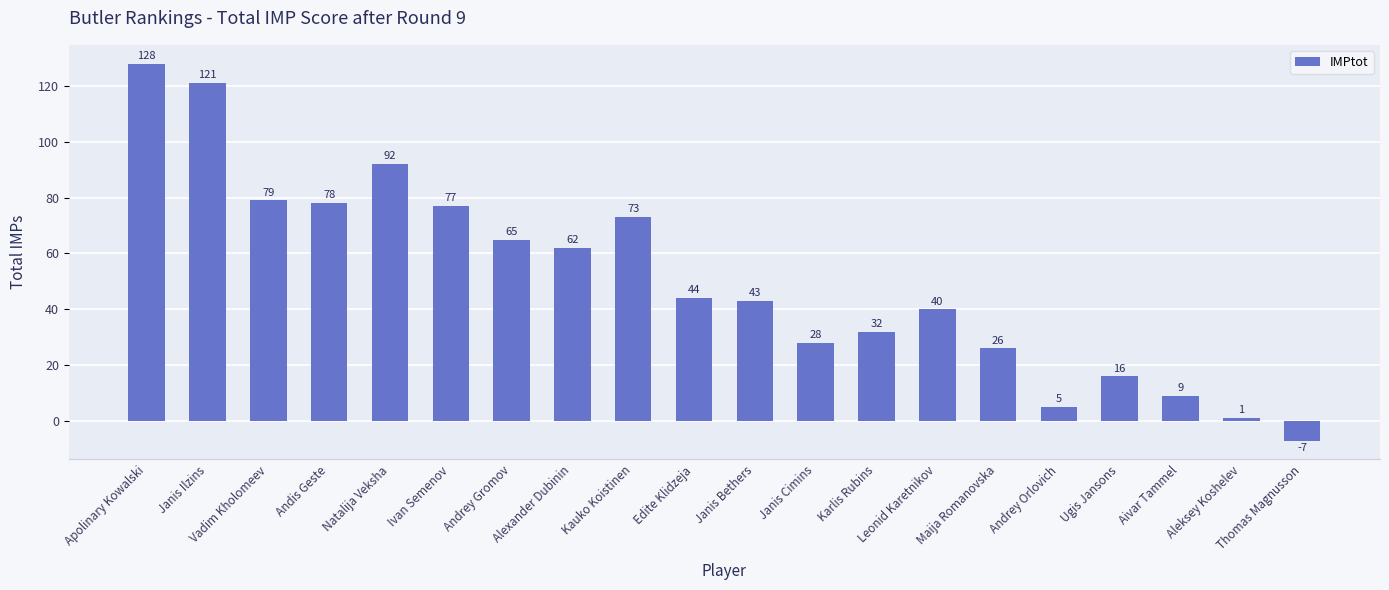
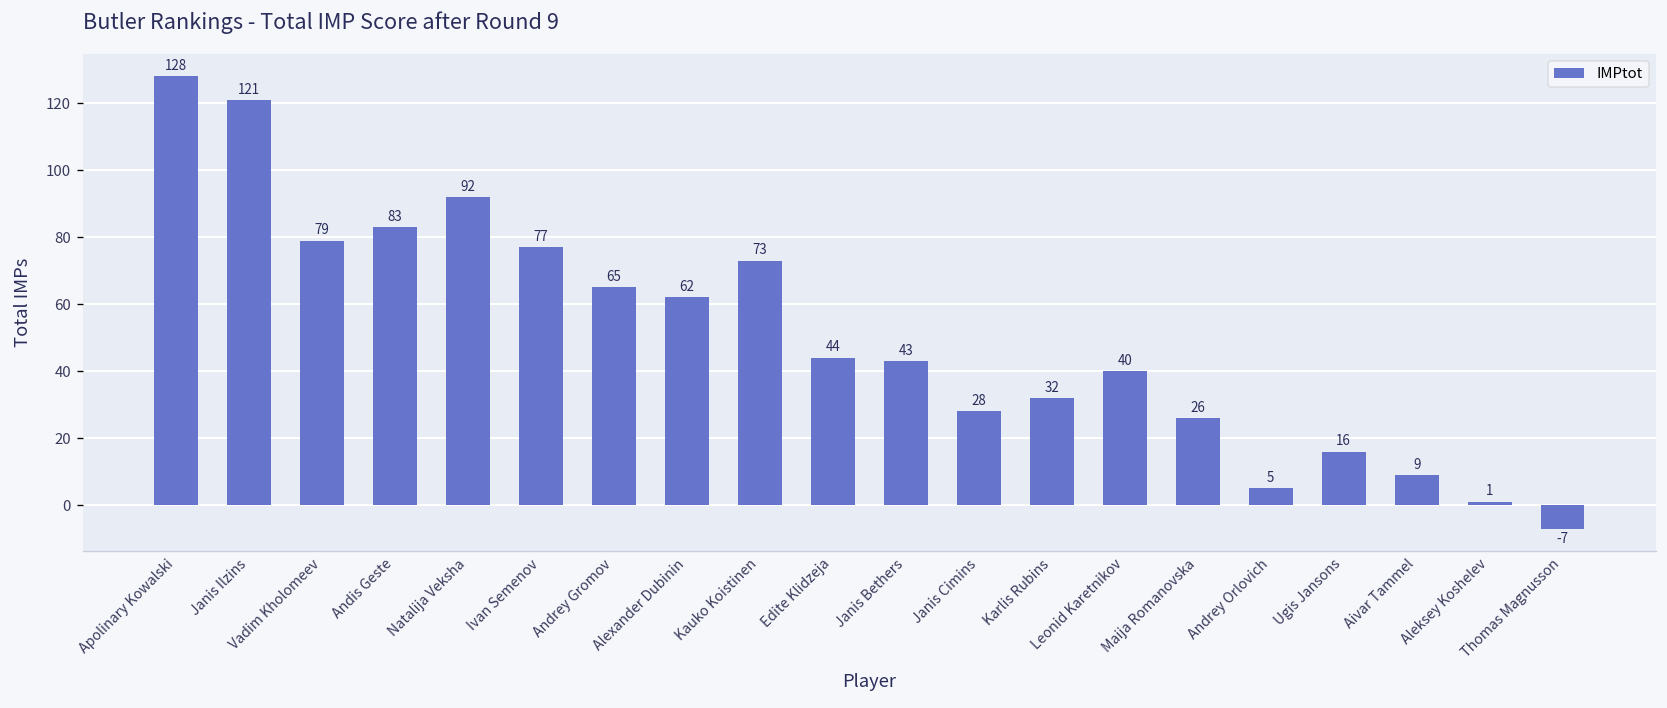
Andis Geste: 78 -> 83
